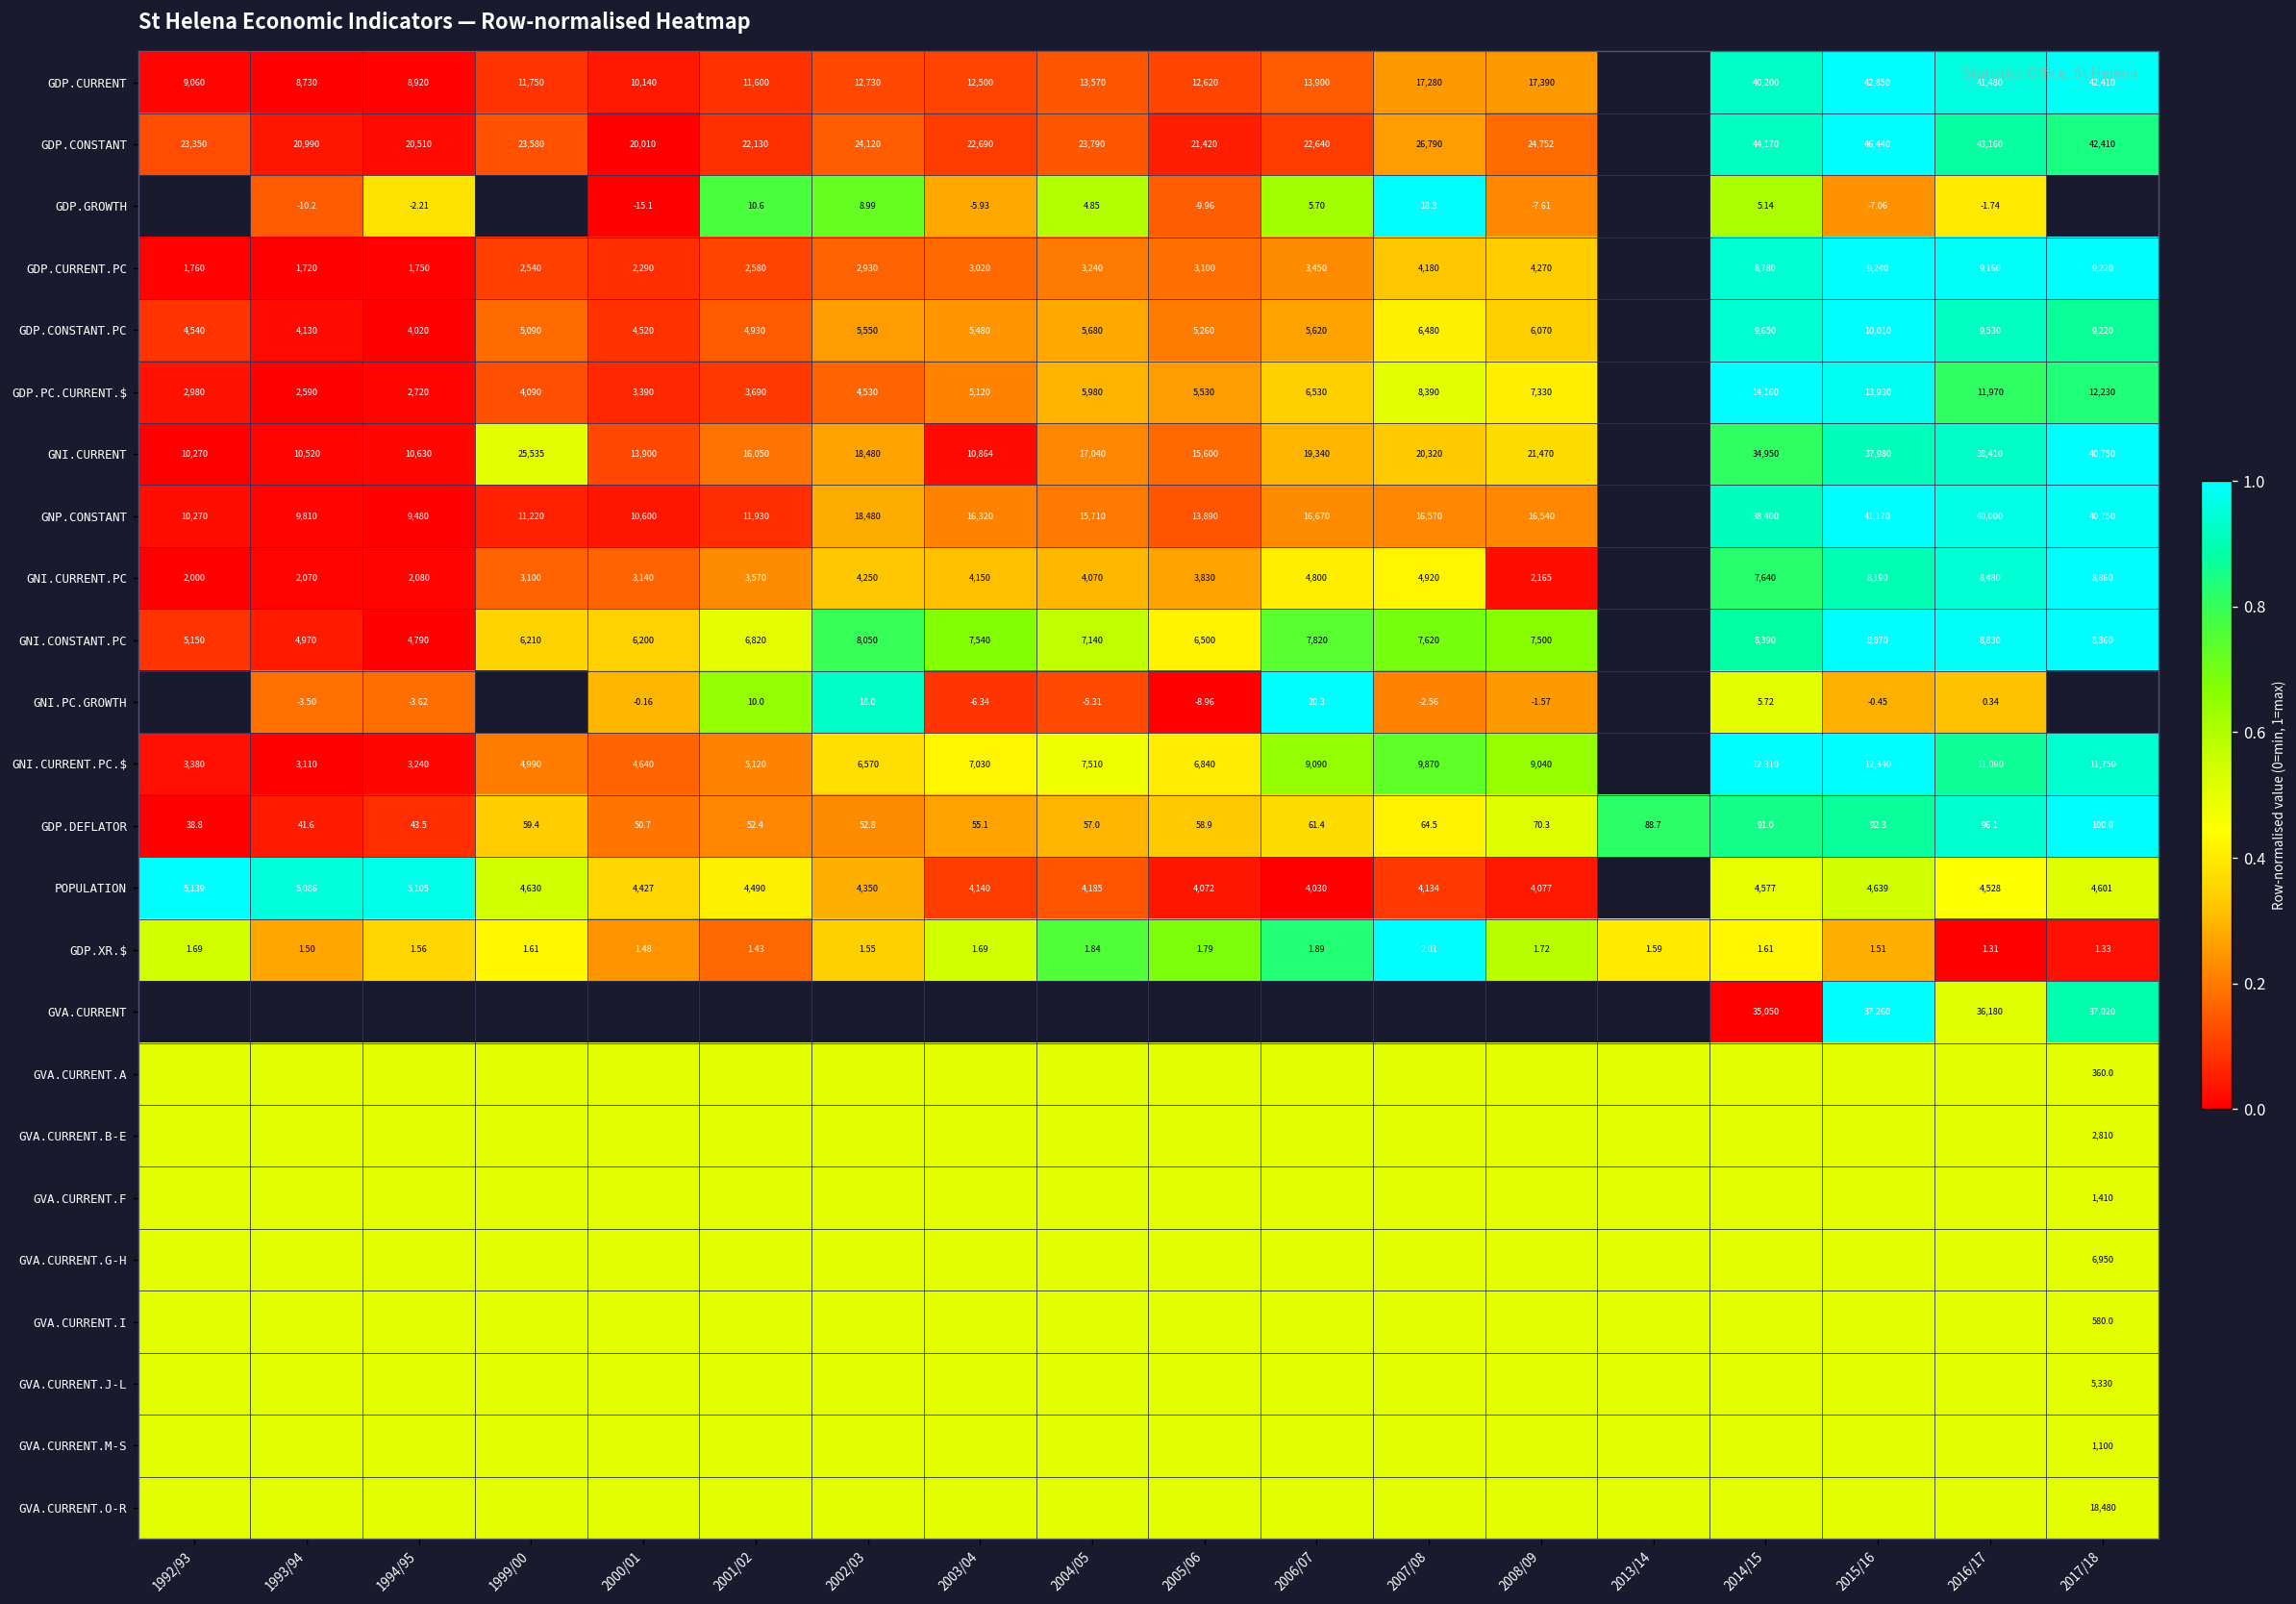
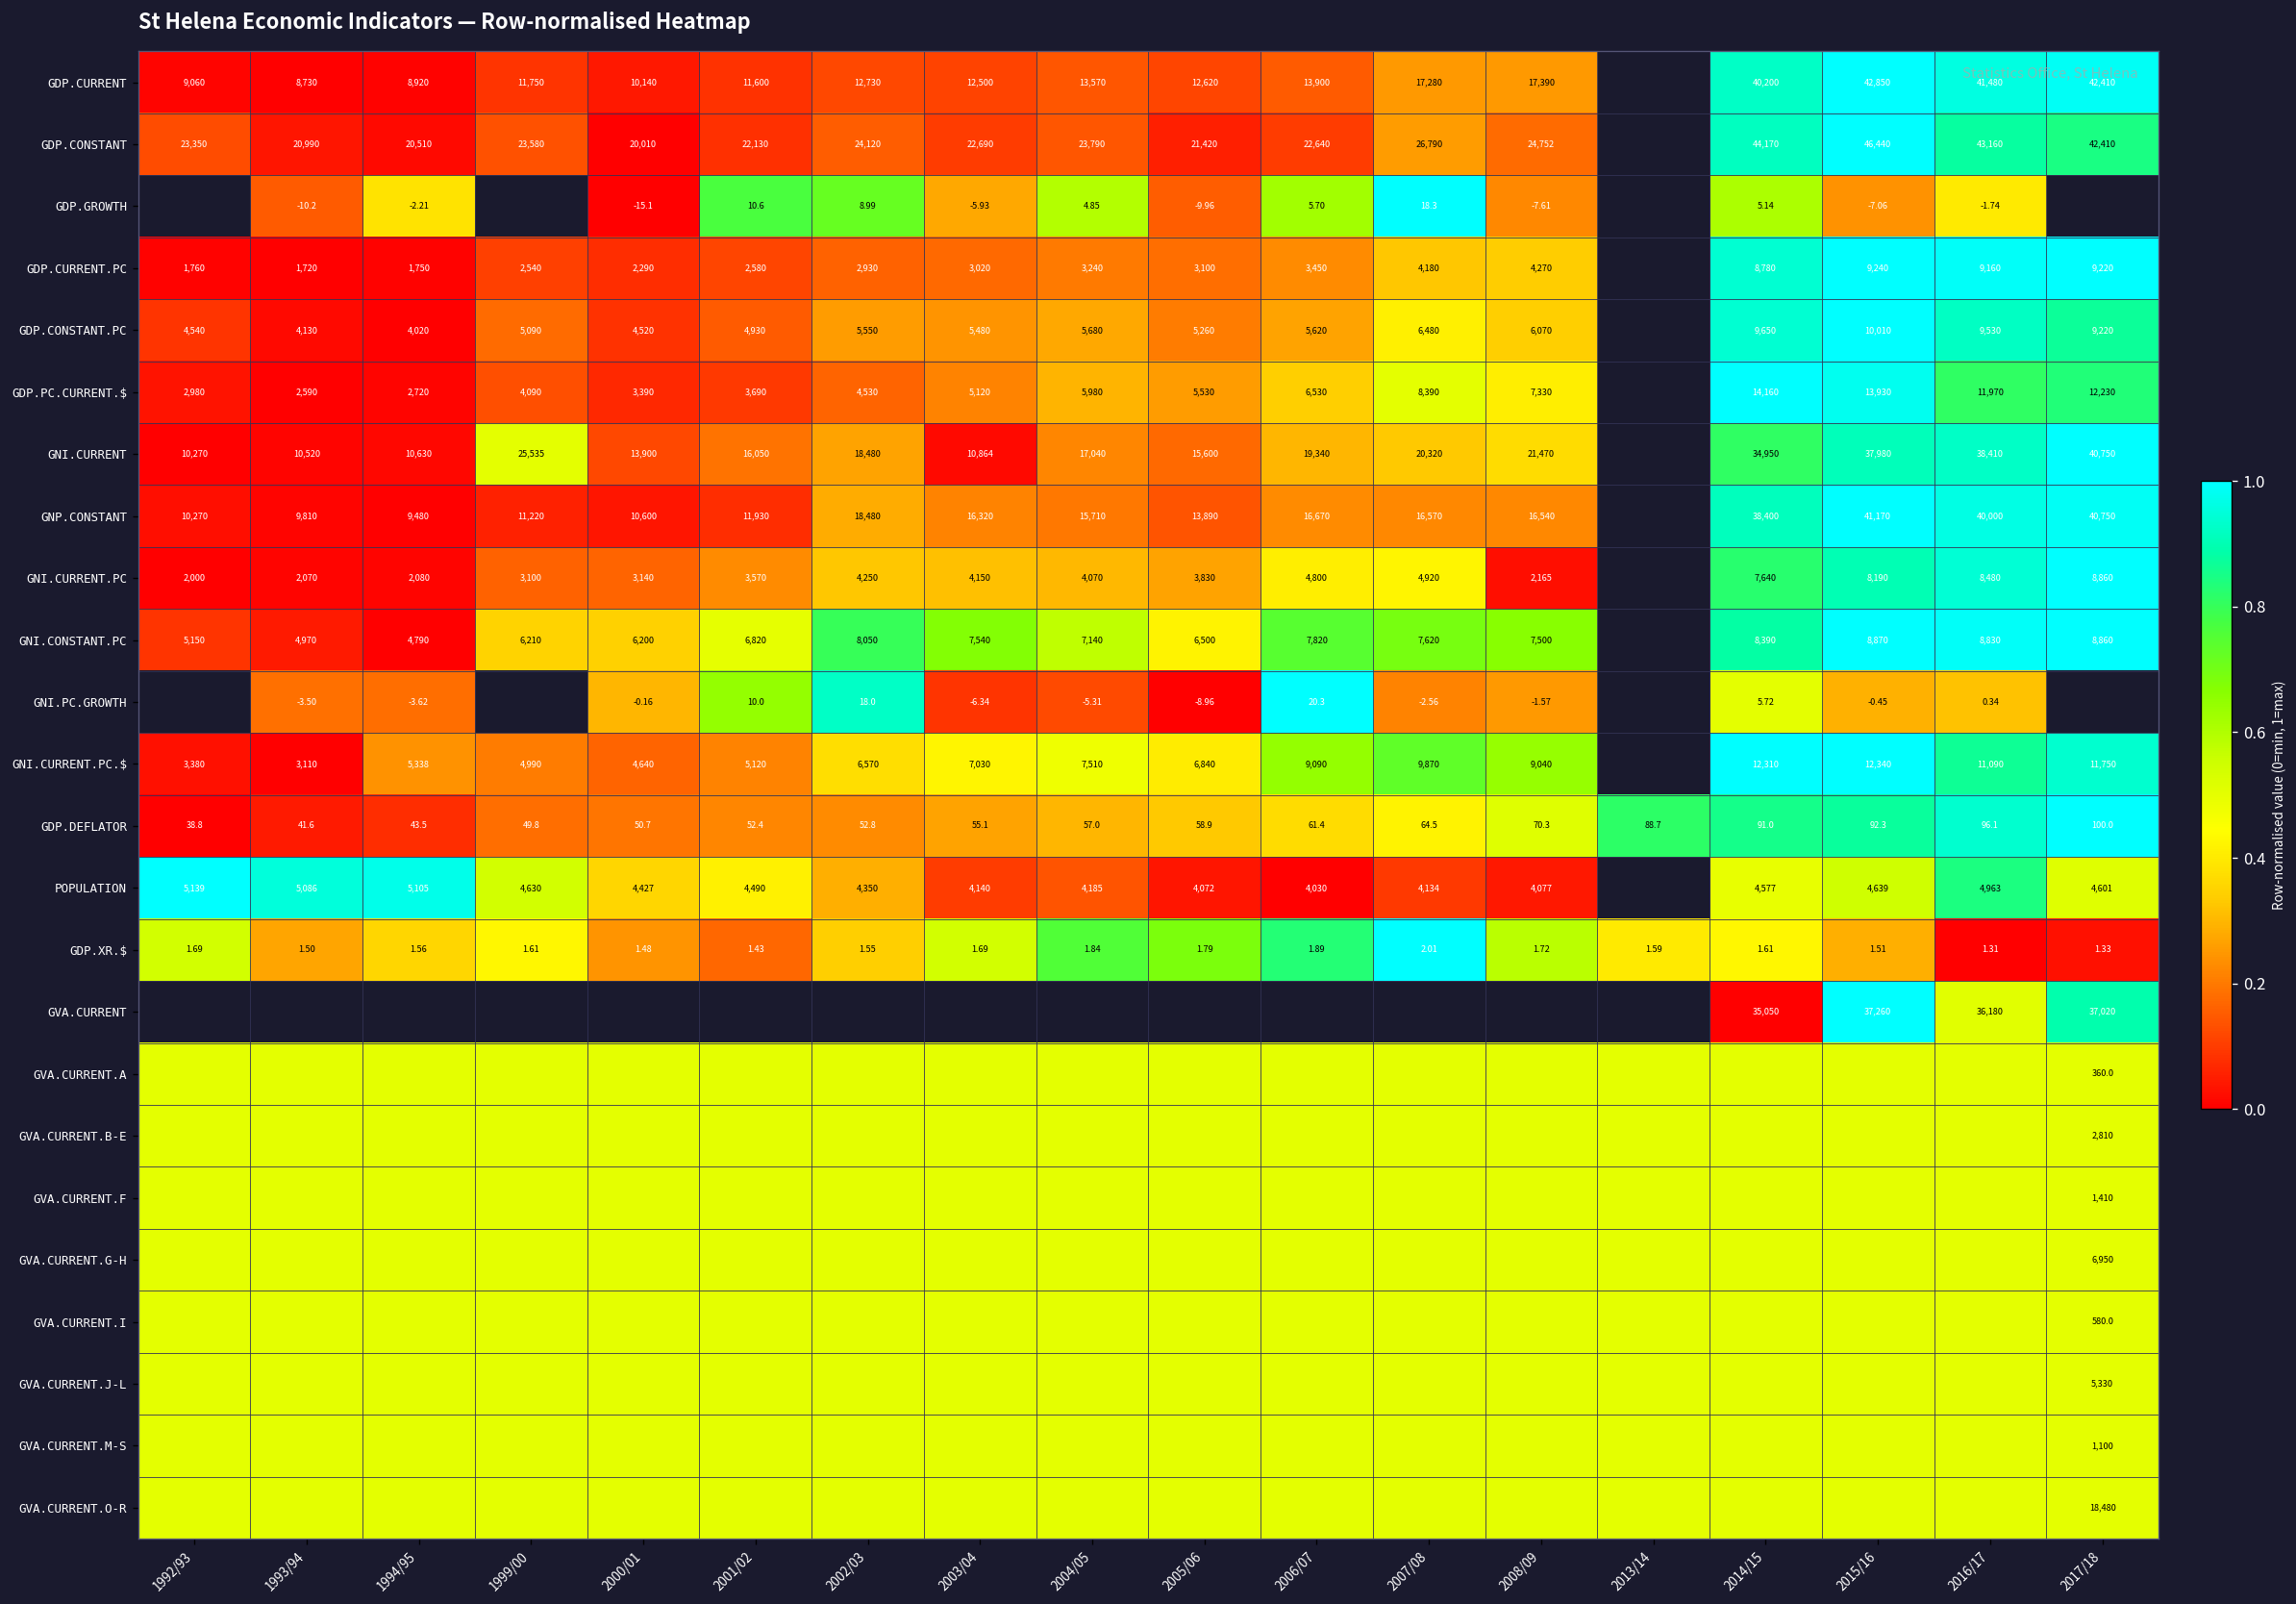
GNI.CURRENT.PC.$, 1994/95: 3,240 -> 5,338
GDP.DEFLATOR, 1999/00: 59.4 -> 49.8
POPULATION, 2016/17: 4,528 -> 4,963
